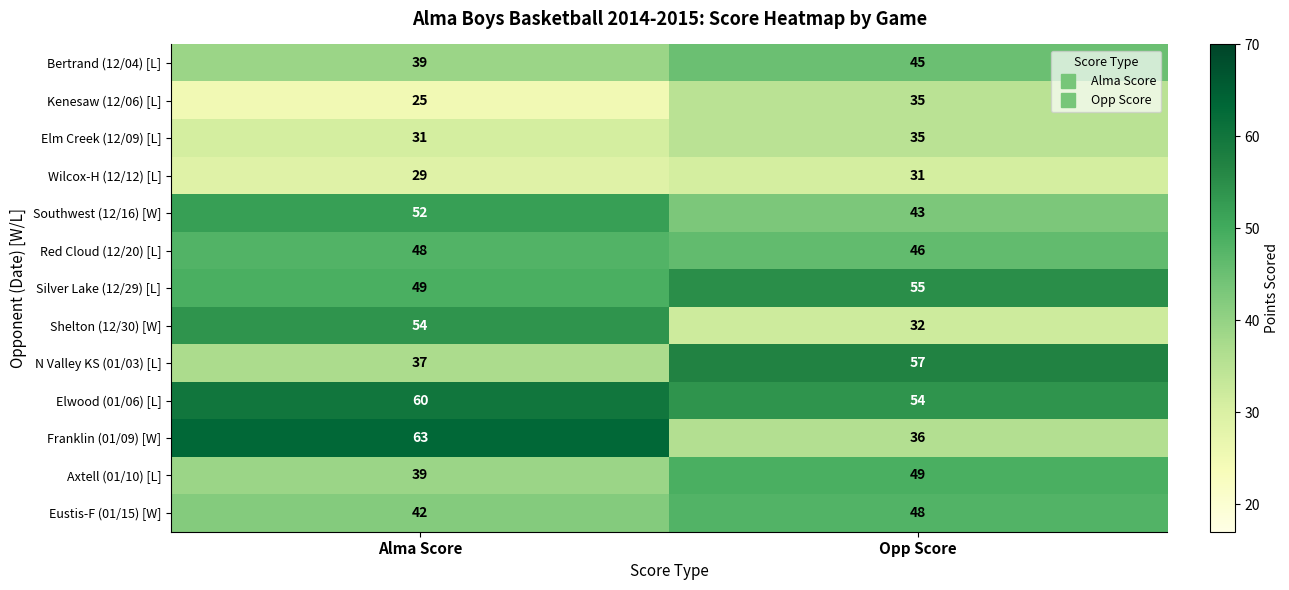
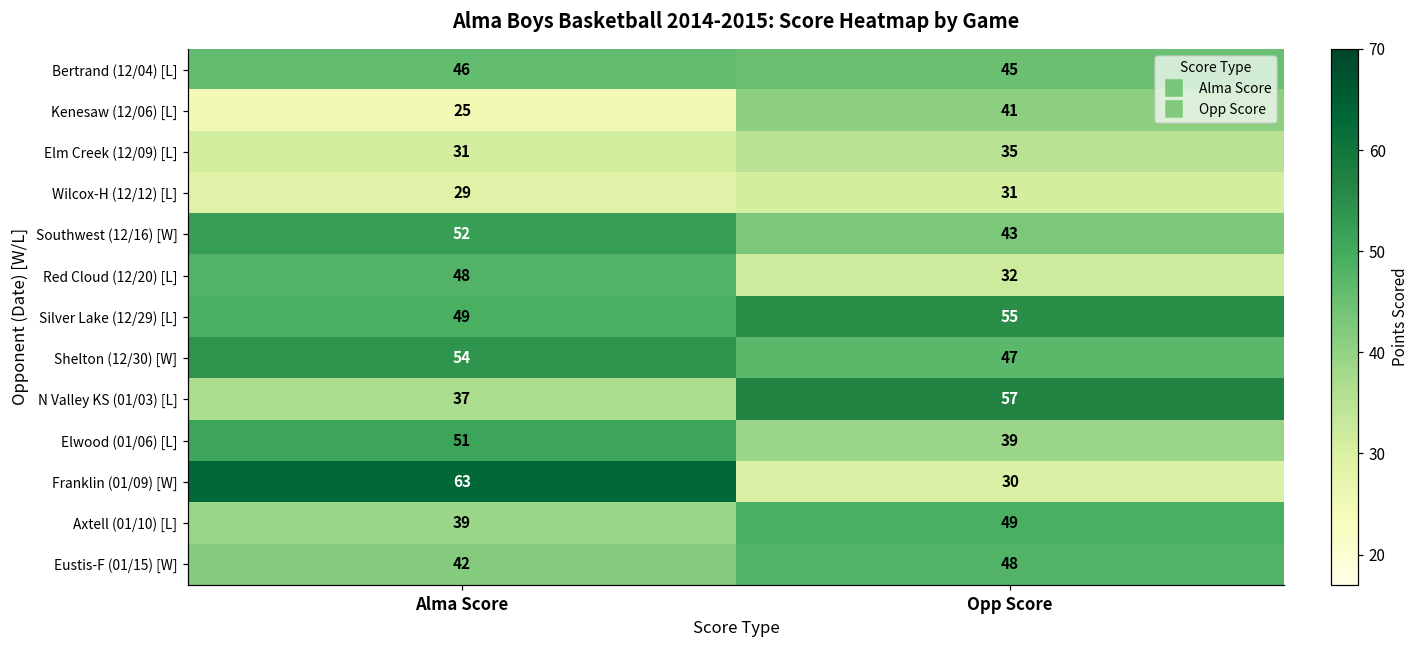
Bertrand (12/04) [L], Alma Score: 39 -> 46
Kenesaw (12/06) [L], Opp Score: 35 -> 41
Red Cloud (12/20) [L], Opp Score: 46 -> 32
Shelton (12/30) [W], Opp Score: 32 -> 47
Elwood (01/06) [L], Alma Score: 60 -> 51
Elwood (01/06) [L], Opp Score: 54 -> 39
Franklin (01/09) [W], Opp Score: 36 -> 30
